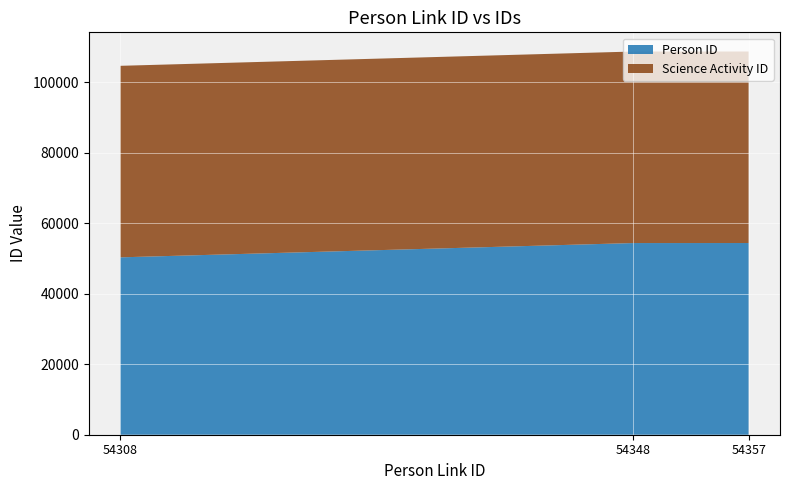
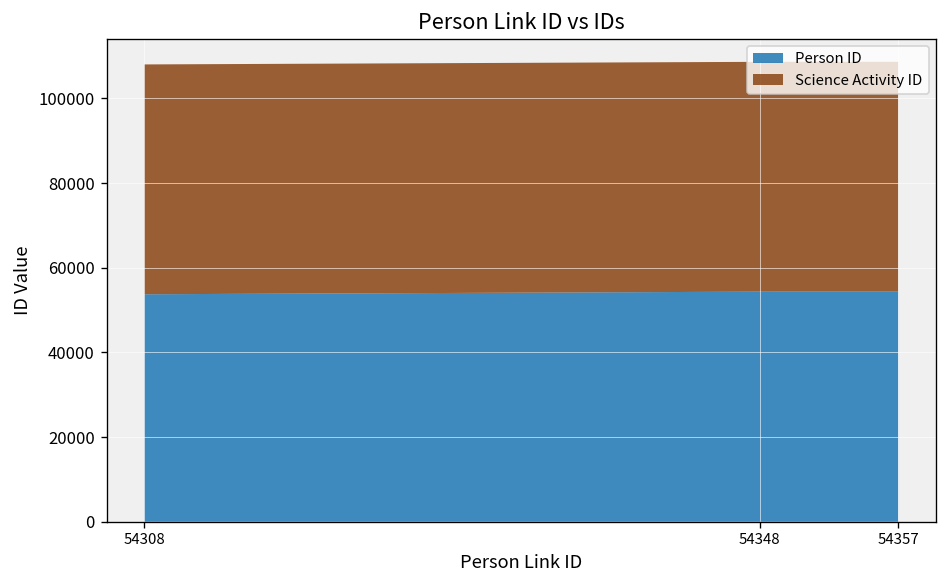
Person ID, 54308: 50000 -> 54000
